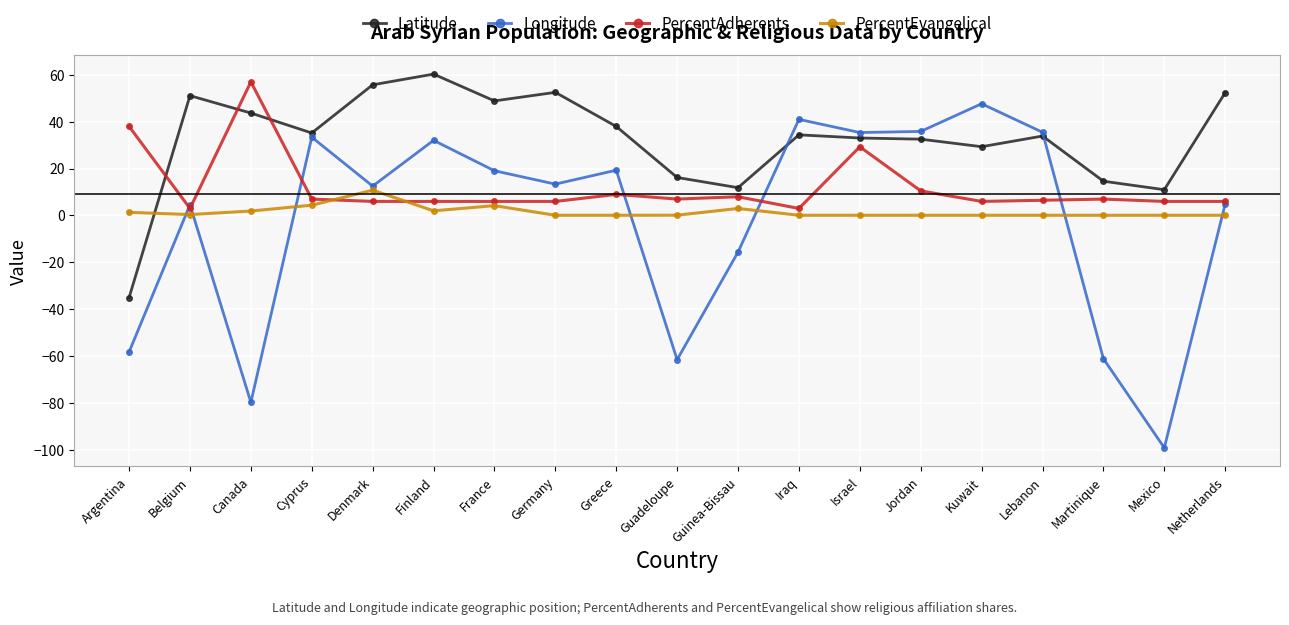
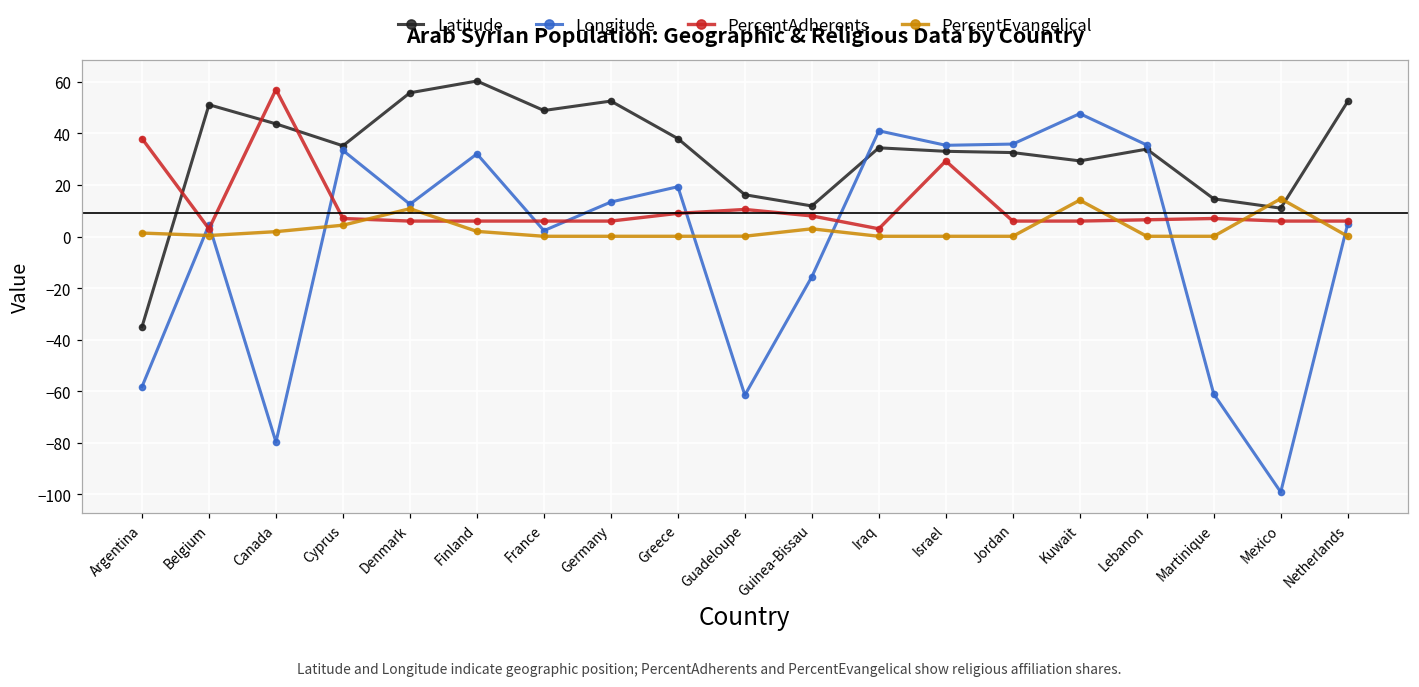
Longitude, France: 19 -> 2
PercentEvangelical, France: 4 -> 0
PercentAdherents, Guadeloupe: 7 -> 11
PercentAdherents, Jordan: 11 -> 6
PercentEvangelical, Kuwait: 0 -> 14
PercentEvangelical, Mexico: 0 -> 15
